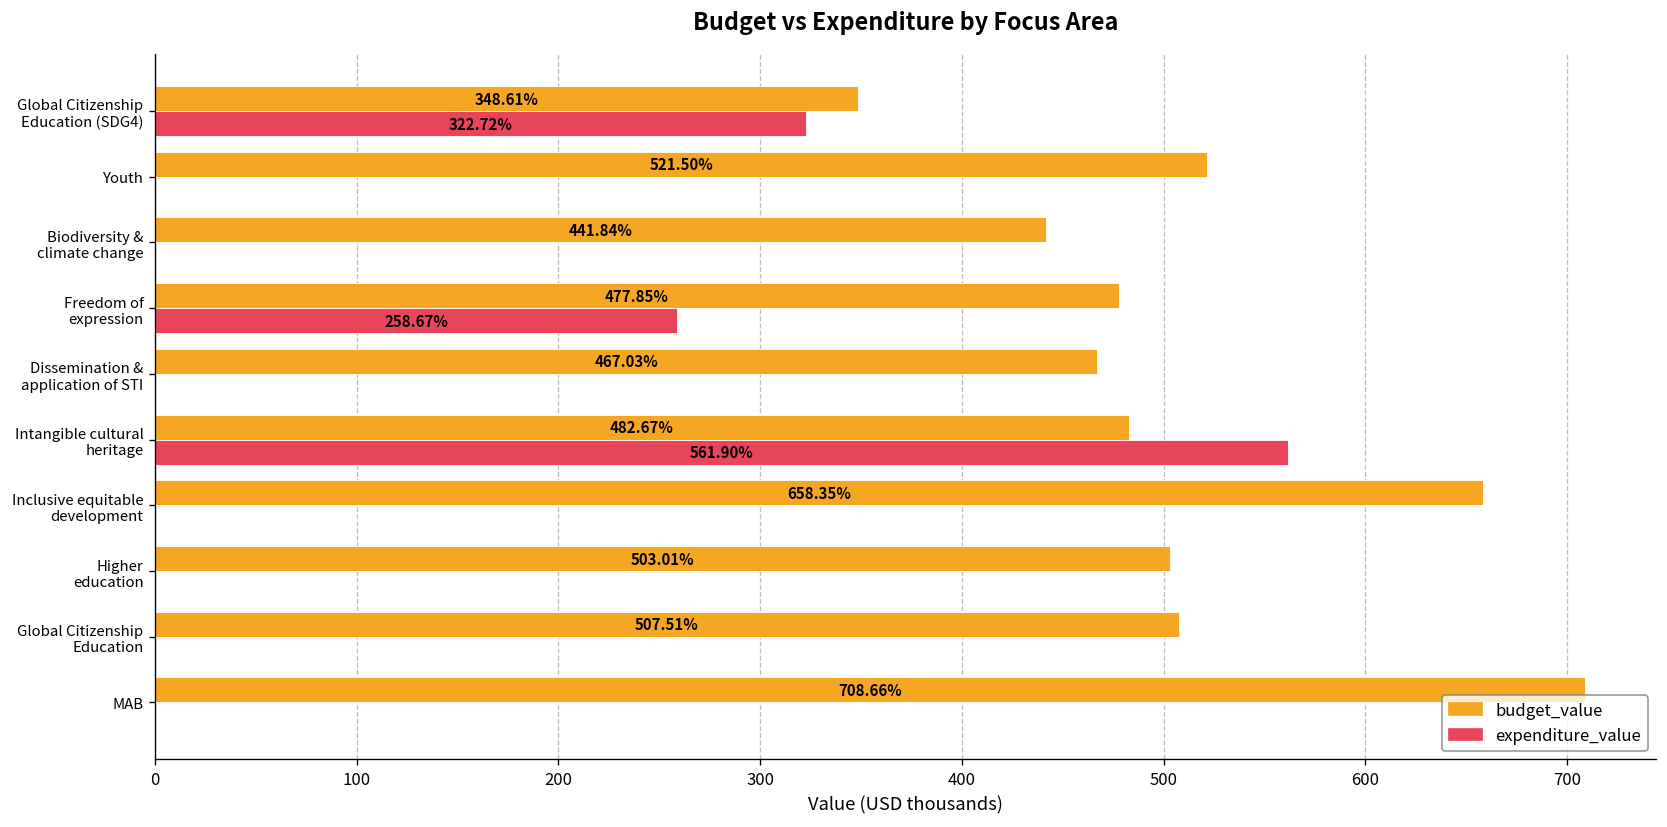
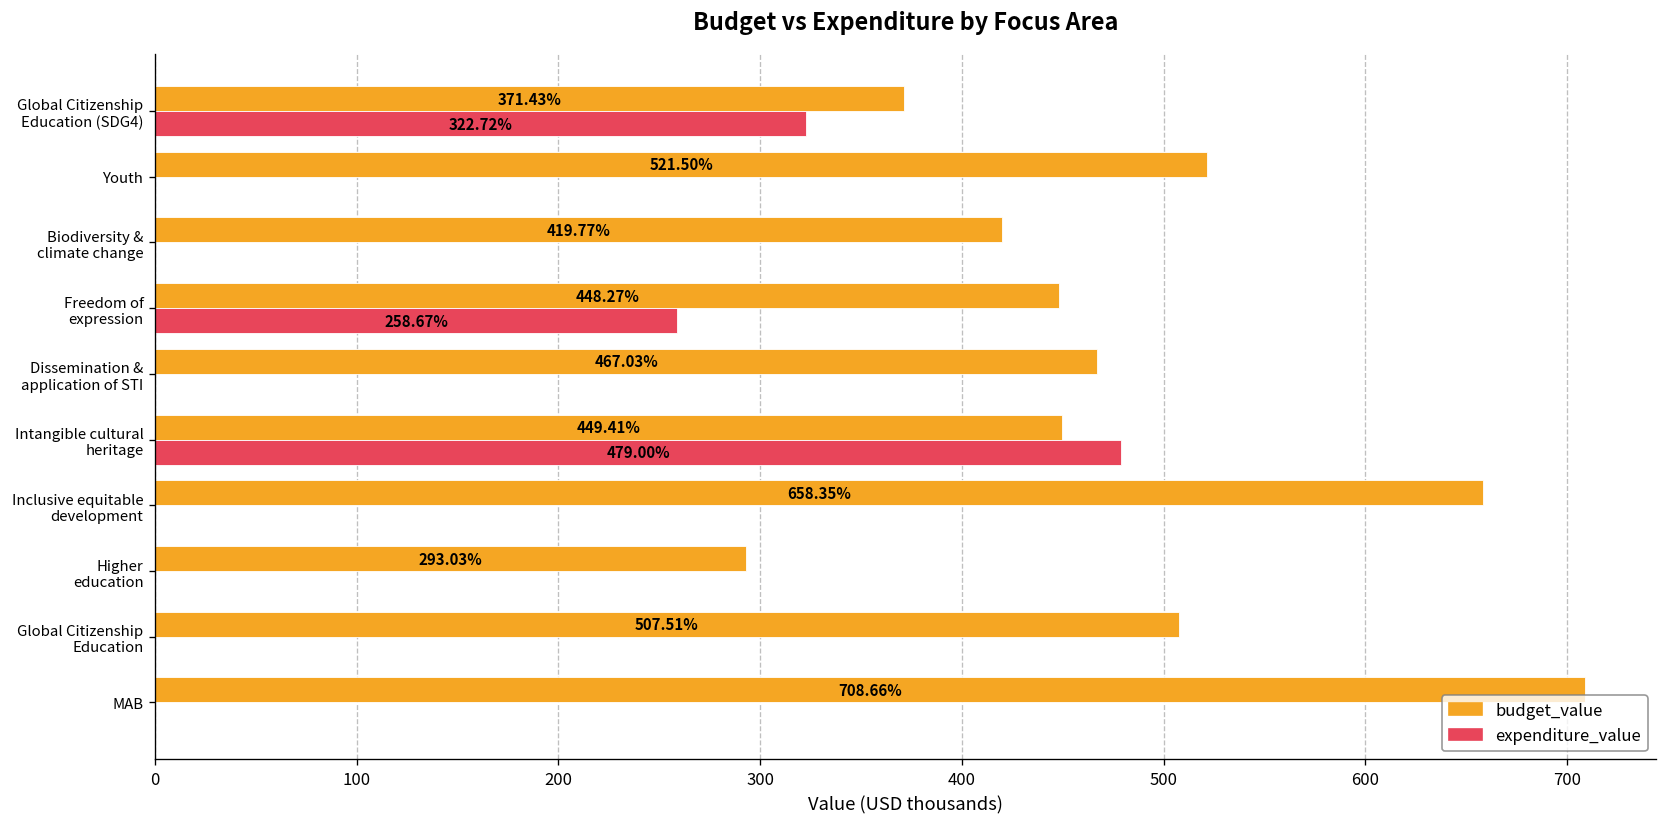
budget_value, Global Citizenship Education (SDG4): 348.61% -> 371.43%
budget_value, Biodiversity & climate change: 441.84% -> 419.77%
budget_value, Freedom of expression: 477.85% -> 448.27%
budget_value, Intangible cultural heritage: 482.67% -> 449.41%
expenditure_value, Intangible cultural heritage: 561.90% -> 479.00%
budget_value, Higher education: 503.01% -> 293.03%
